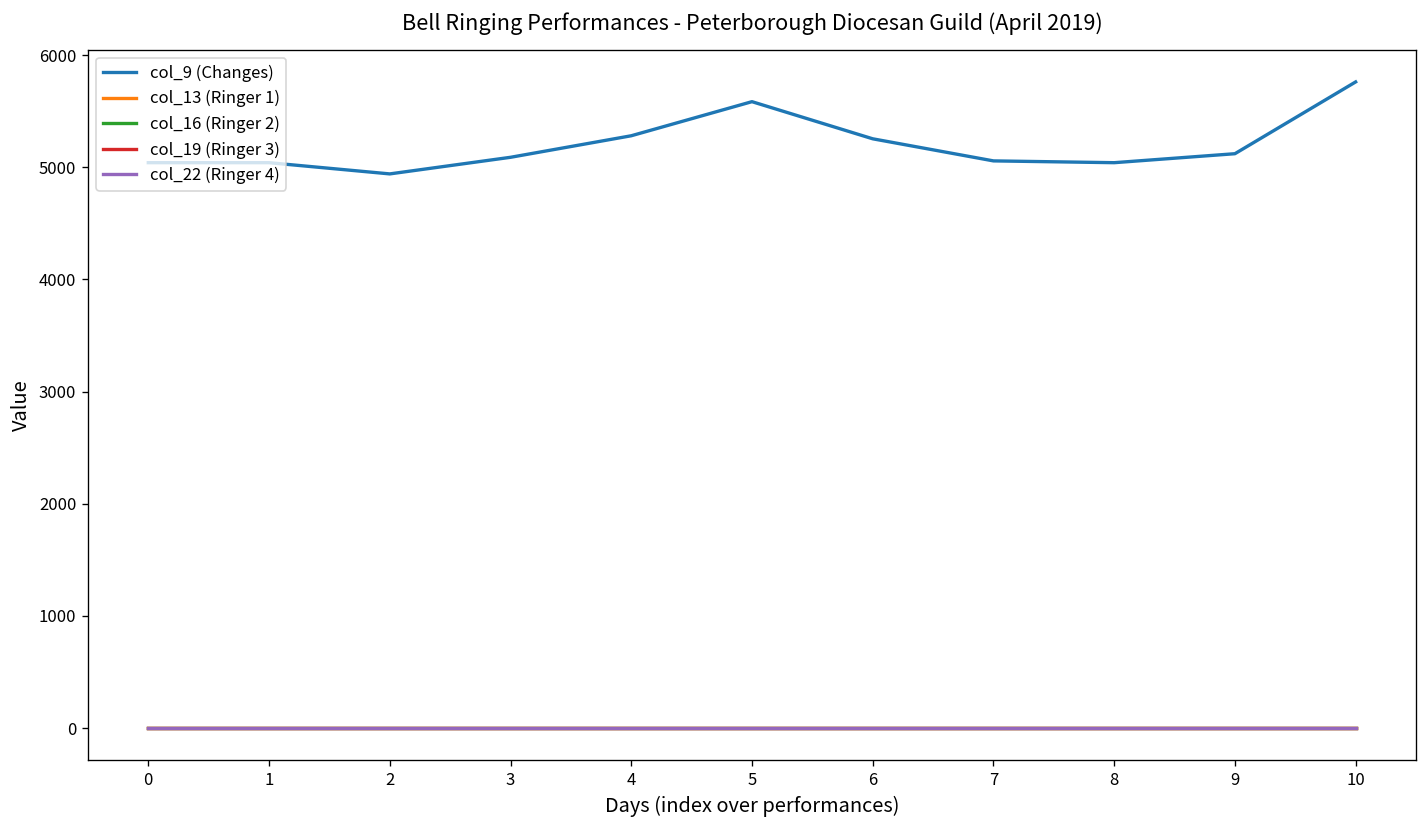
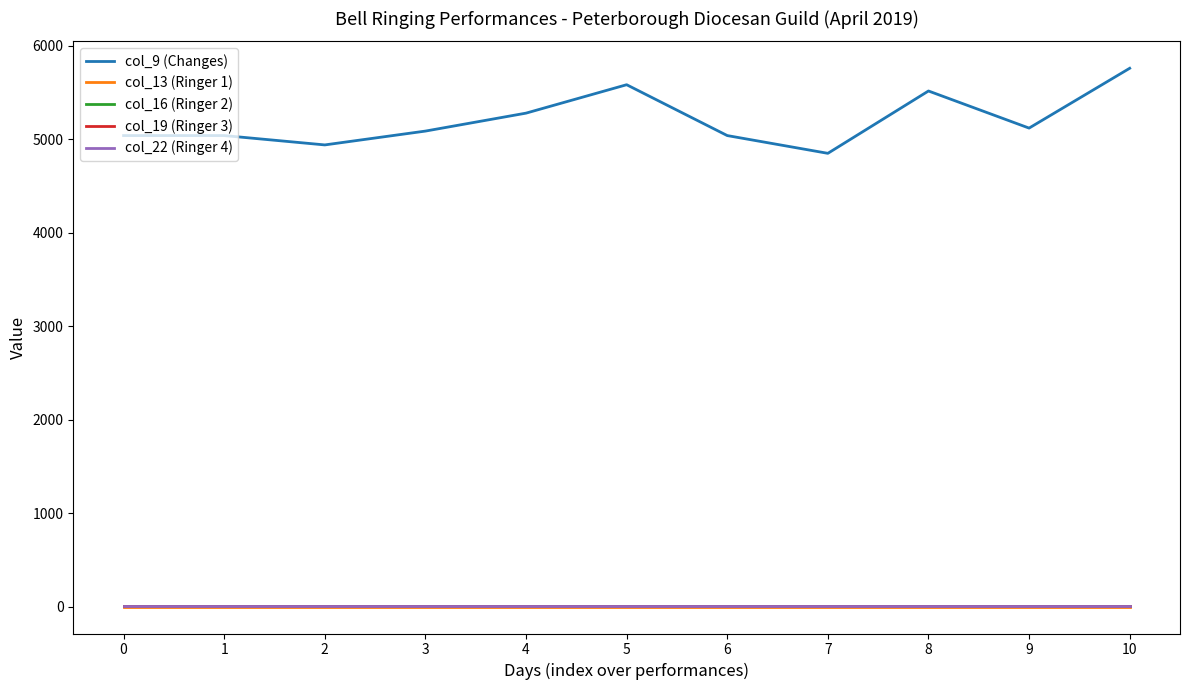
col_9 (Changes), 6: 5300 -> 5000
col_9 (Changes), 7: 5100 -> 4900
col_9 (Changes), 8: 5000 -> 5500
